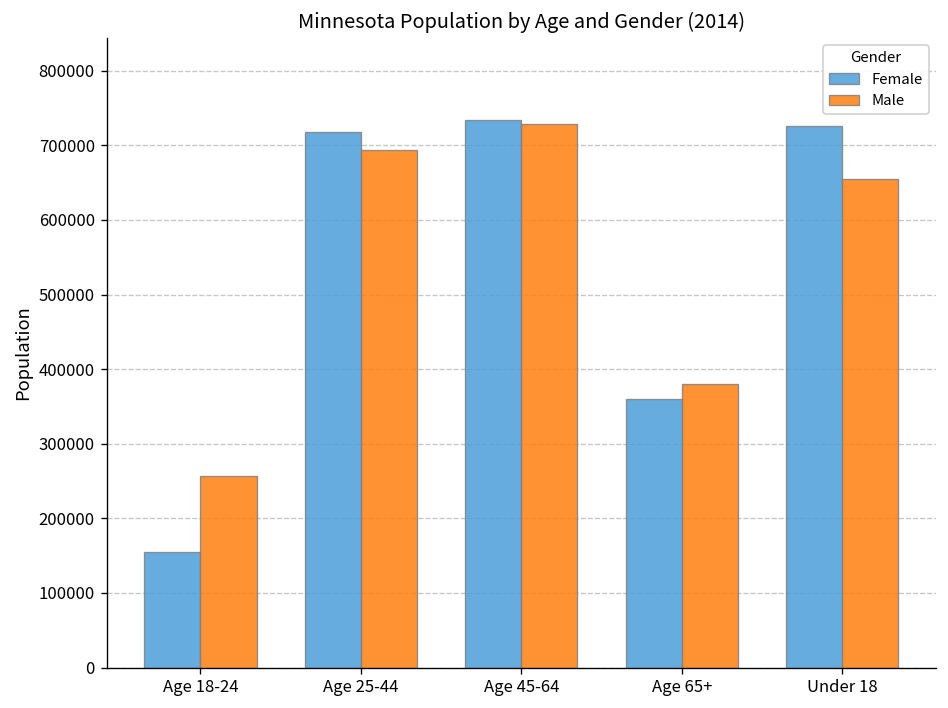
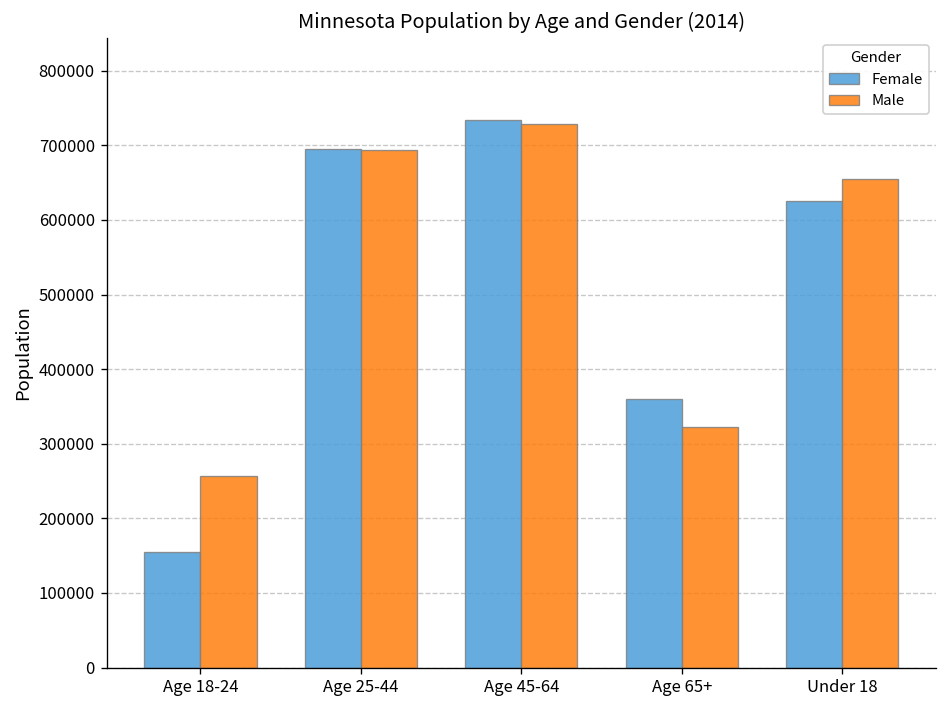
Female, Age 25-44: 720000 -> 700000
Male, Age 65+: 380000 -> 320000
Female, Under 18: 730000 -> 620000
